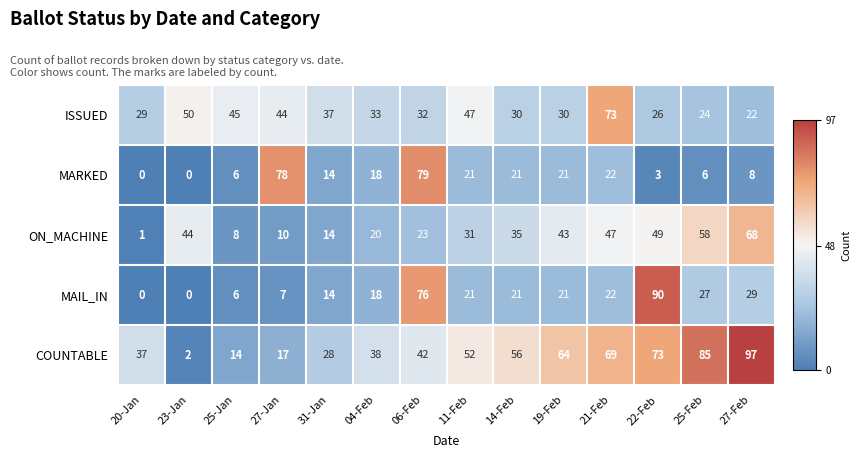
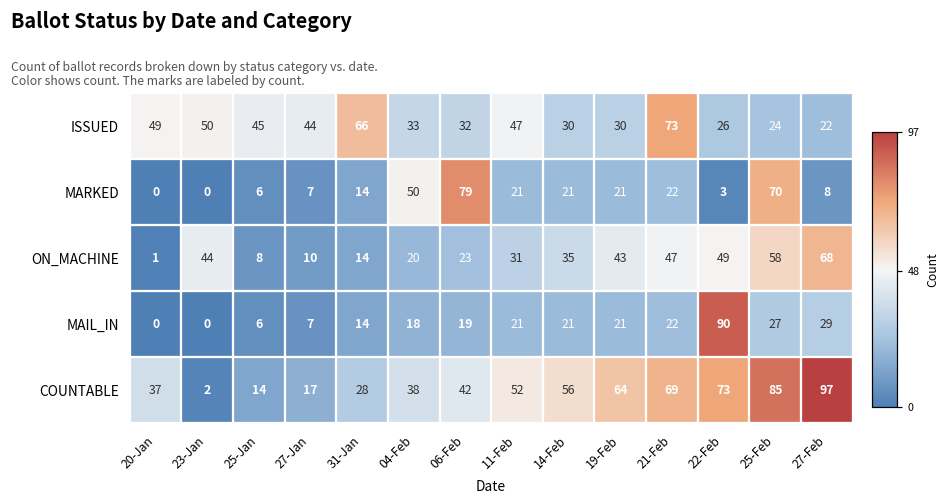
ISSUED, 20-Jan: 29 -> 49
ISSUED, 31-Jan: 37 -> 66
MARKED, 27-Jan: 78 -> 7
MARKED, 04-Feb: 18 -> 50
MARKED, 25-Feb: 6 -> 70
MAIL_IN, 06-Feb: 76 -> 19
